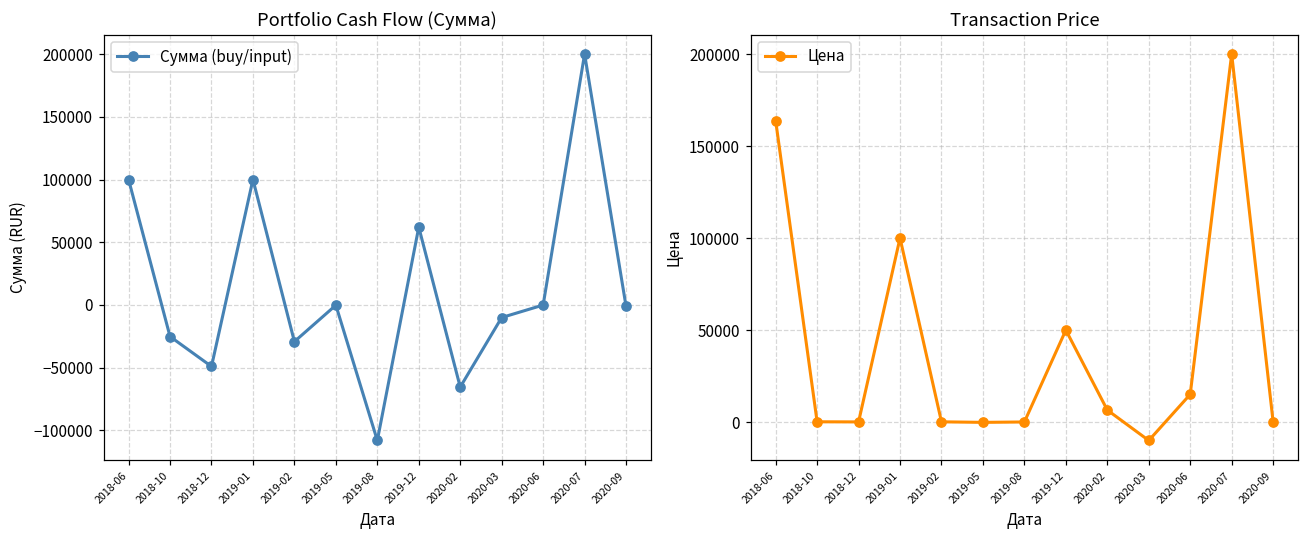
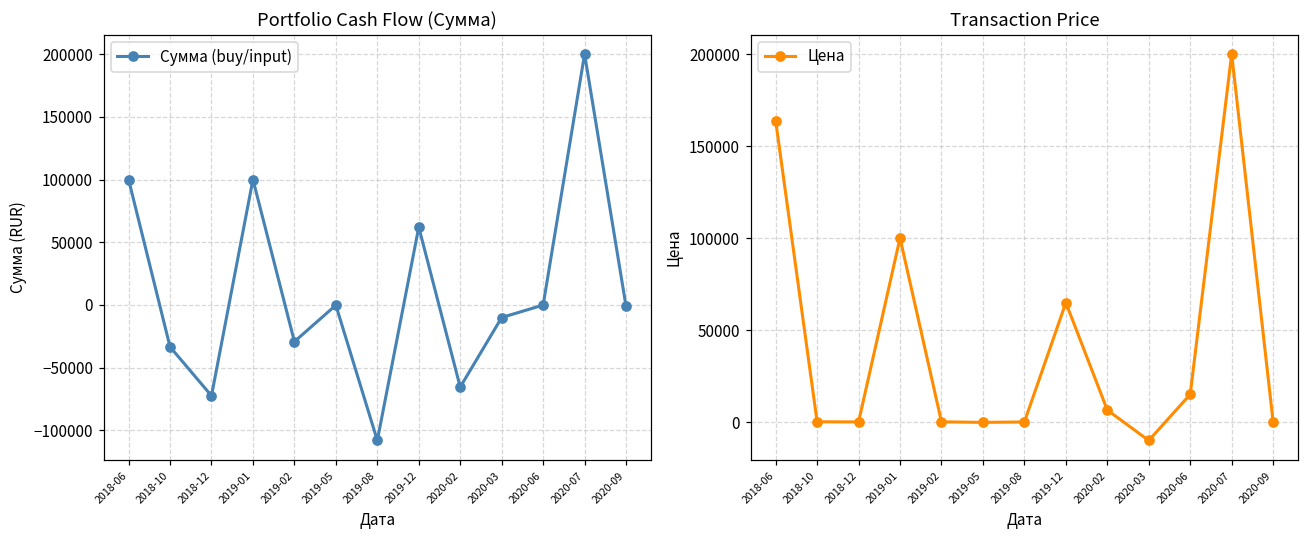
Portfolio Cash Flow (Сумма), 2018-10: -25000 -> -33000
Portfolio Cash Flow (Сумма), 2018-12: -49000 -> -72000
Transaction Price, 2019-12: 50000 -> 65000
